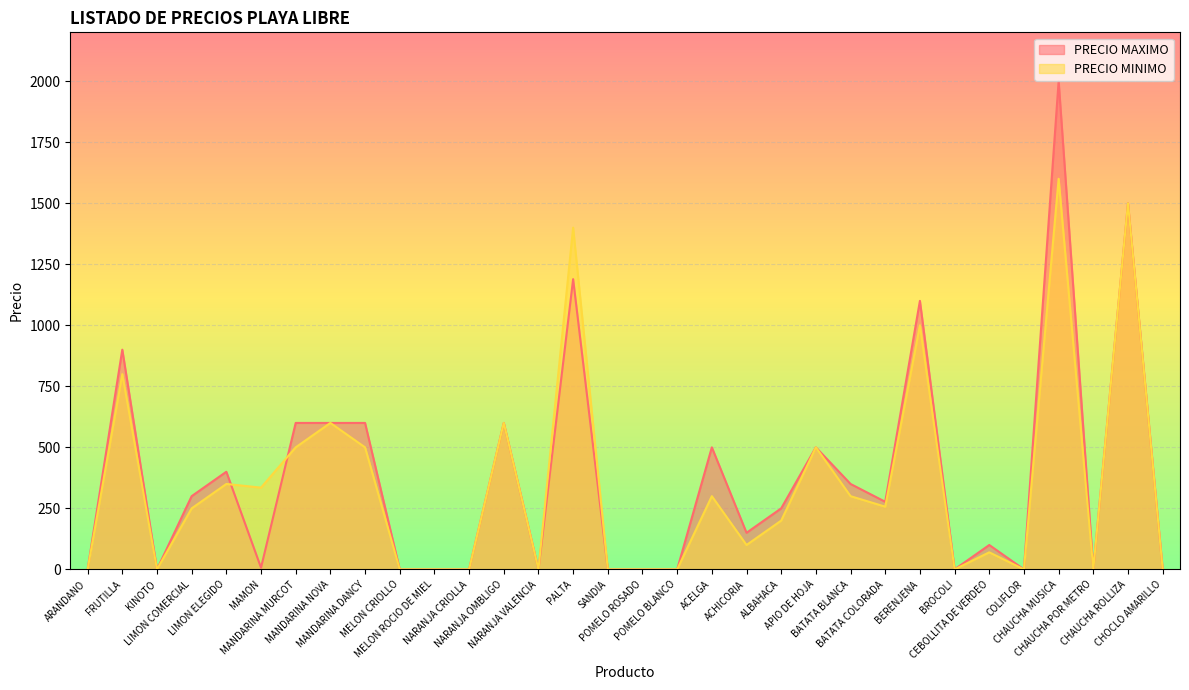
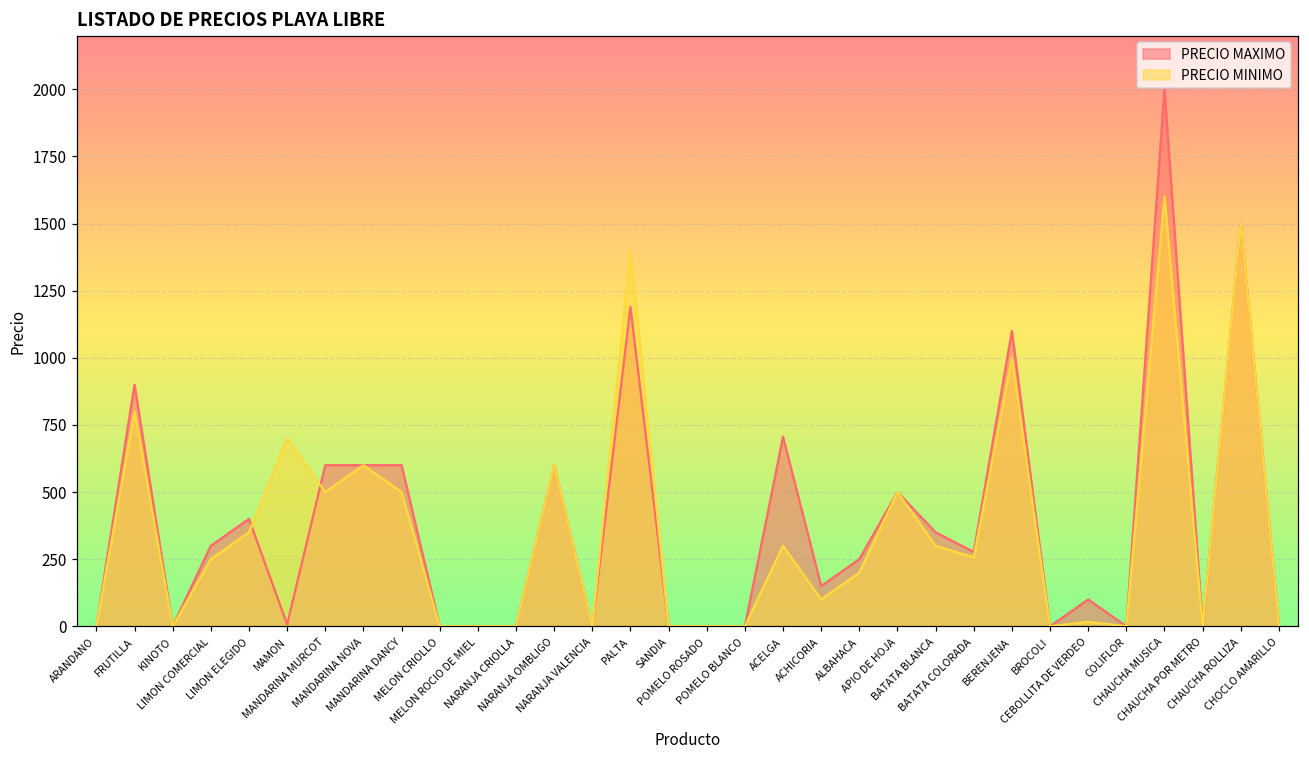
PRECIO MINIMO, MAMON: 340 -> 700
PRECIO MAXIMO, ACELGA: 500 -> 710
PRECIO MINIMO, CEBOLLITA DE VERDEO: 70 -> 20
